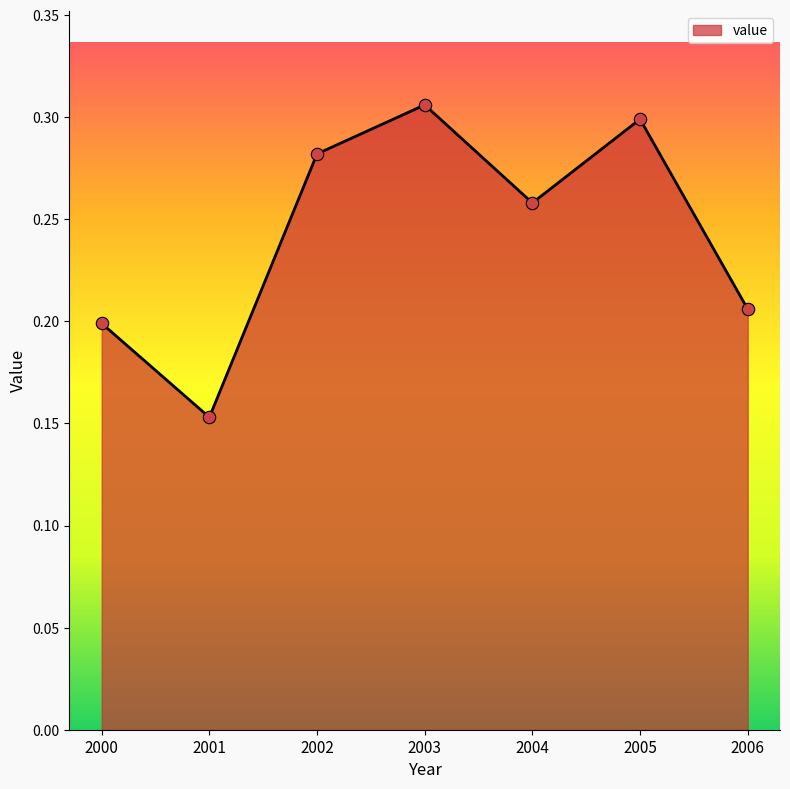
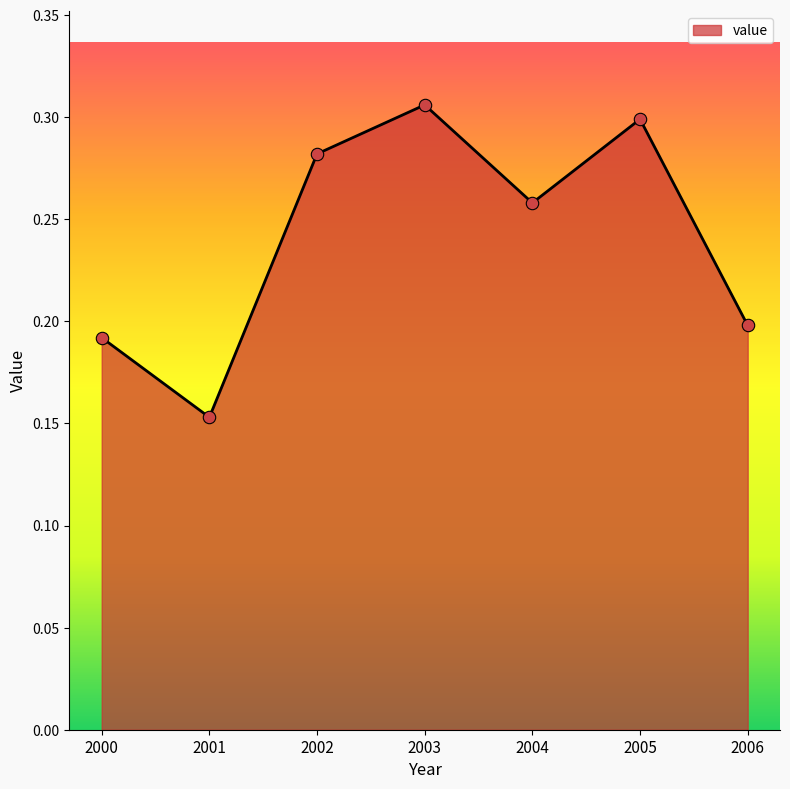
2000: 0.199 -> 0.192
2006: 0.206 -> 0.198
